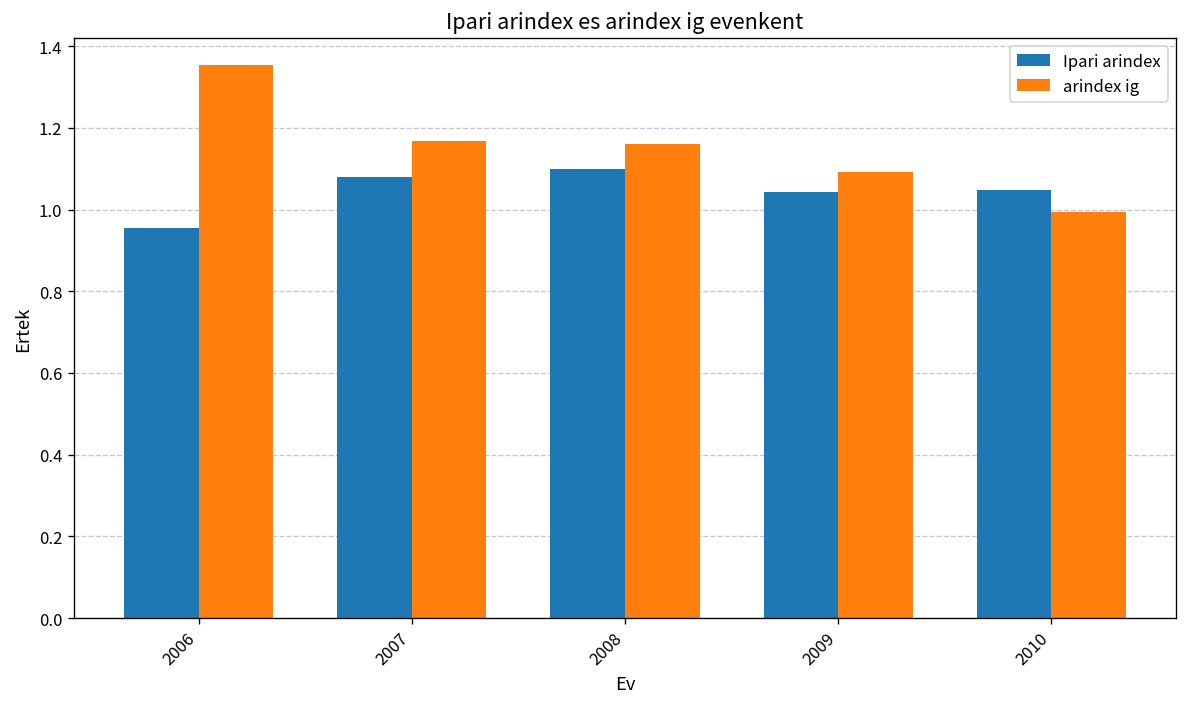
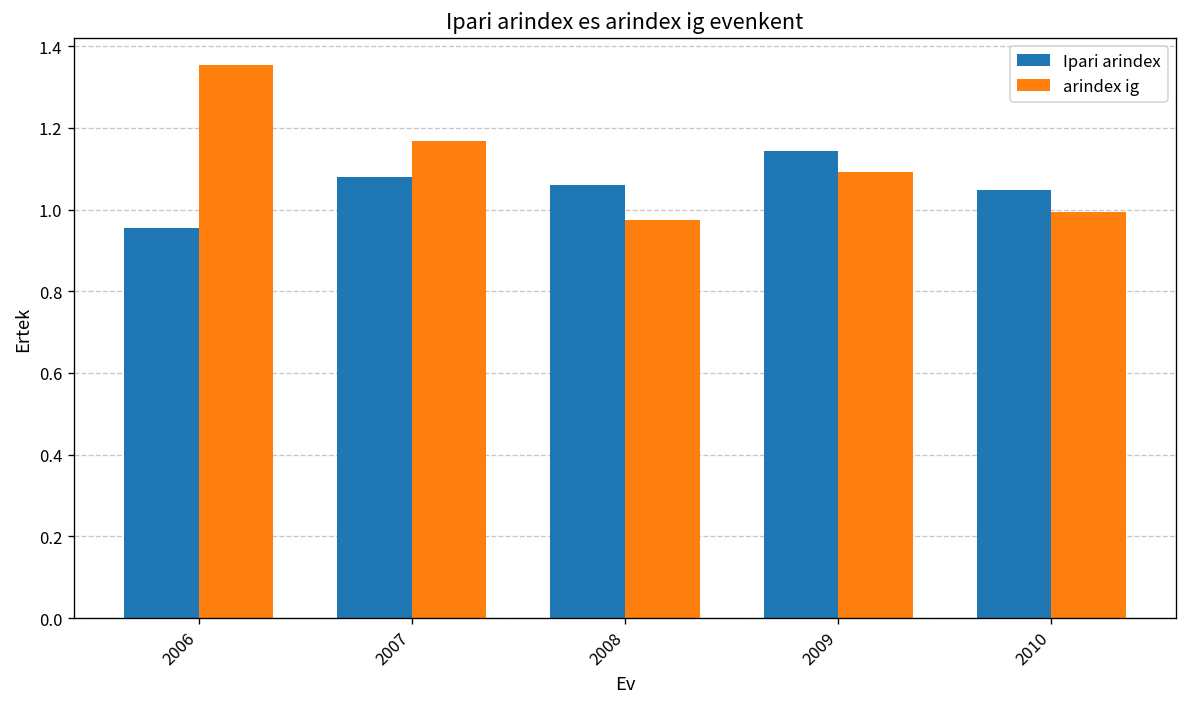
Ipari arindex, 2008: 1.10 -> 1.06
arindex ig, 2008: 1.16 -> 0.97
Ipari arindex, 2009: 1.04 -> 1.14
